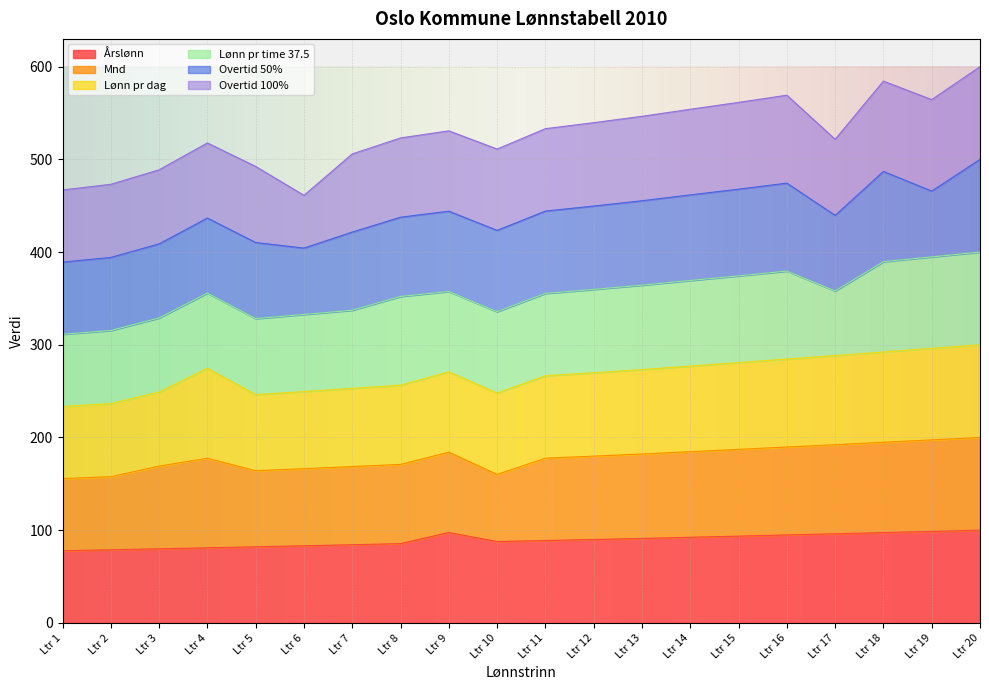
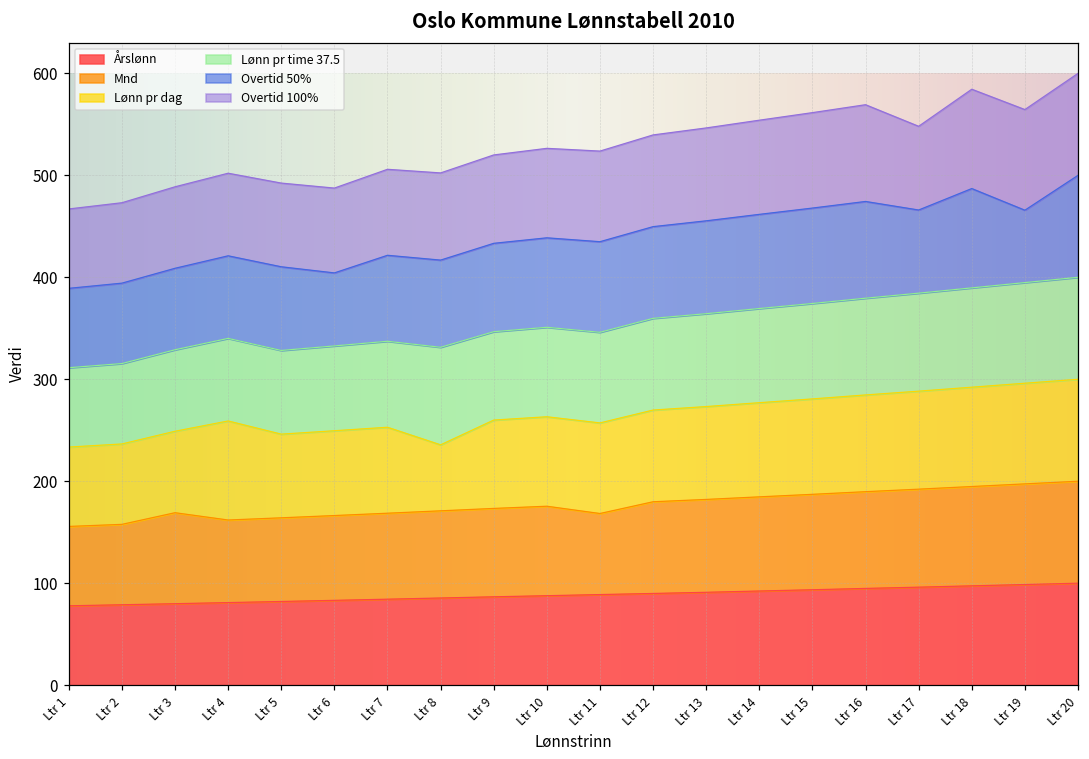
Mnd, Ltr 4: 100 -> 80
Overtid 100%, Ltr 6: 60 -> 80
Lønn pr dag, Ltr 8: 90 -> 60
Årslønn, Ltr 9: 100 -> 90
Mnd, Ltr 10: 70 -> 90
Mnd, Ltr 11: 90 -> 80
Lønn pr time 37.5, Ltr 17: 70 -> 100
